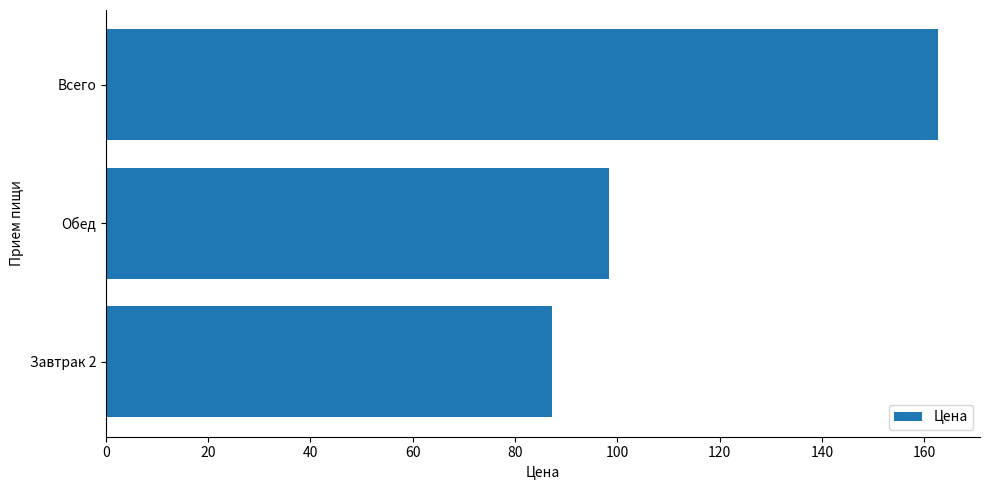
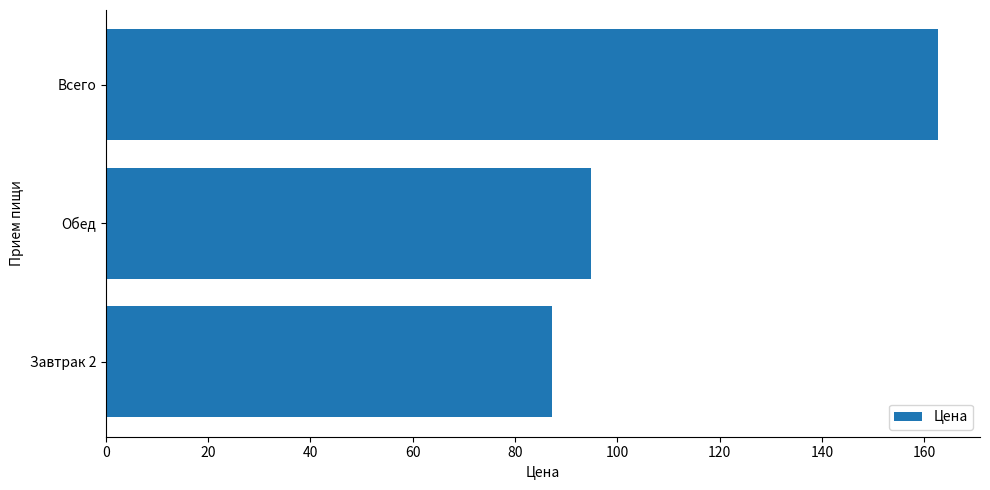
Обед: 98 -> 95
